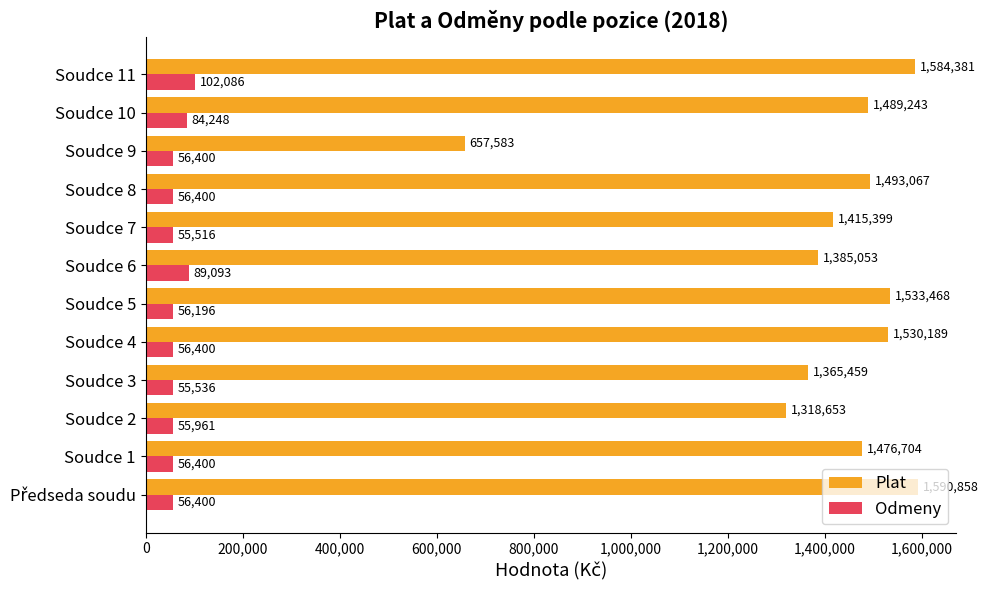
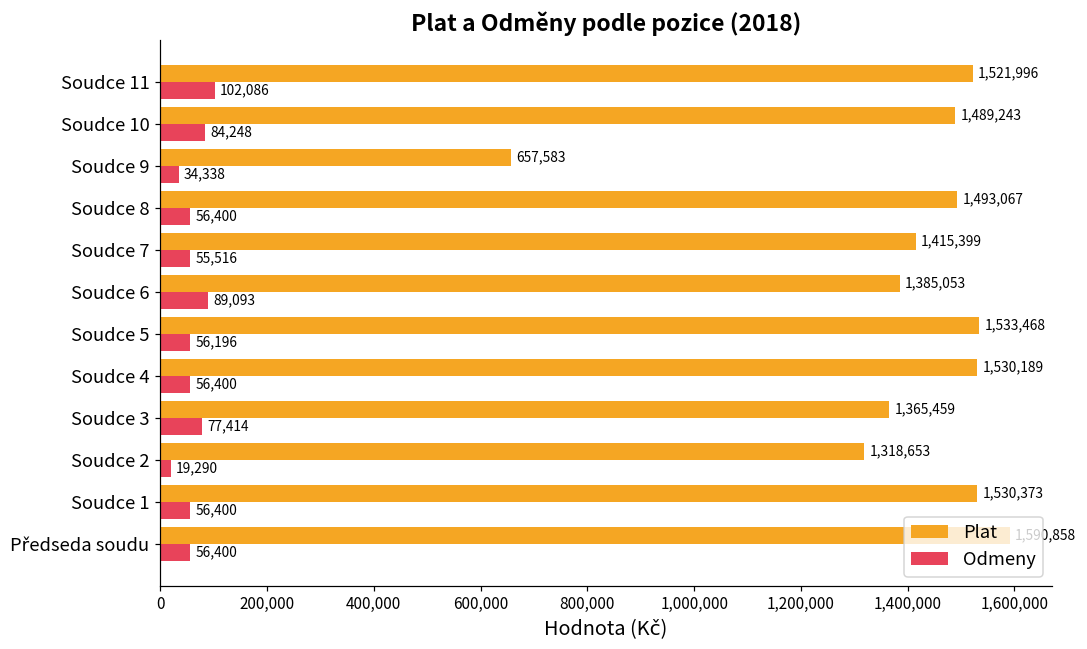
Plat, Soudce 11: 1,584,381 -> 1,521,996
Odmeny, Soudce 9: 56,400 -> 34,338
Odmeny, Soudce 3: 55,536 -> 77,414
Odmeny, Soudce 2: 55,961 -> 19,290
Plat, Soudce 1: 1,476,704 -> 1,530,373
